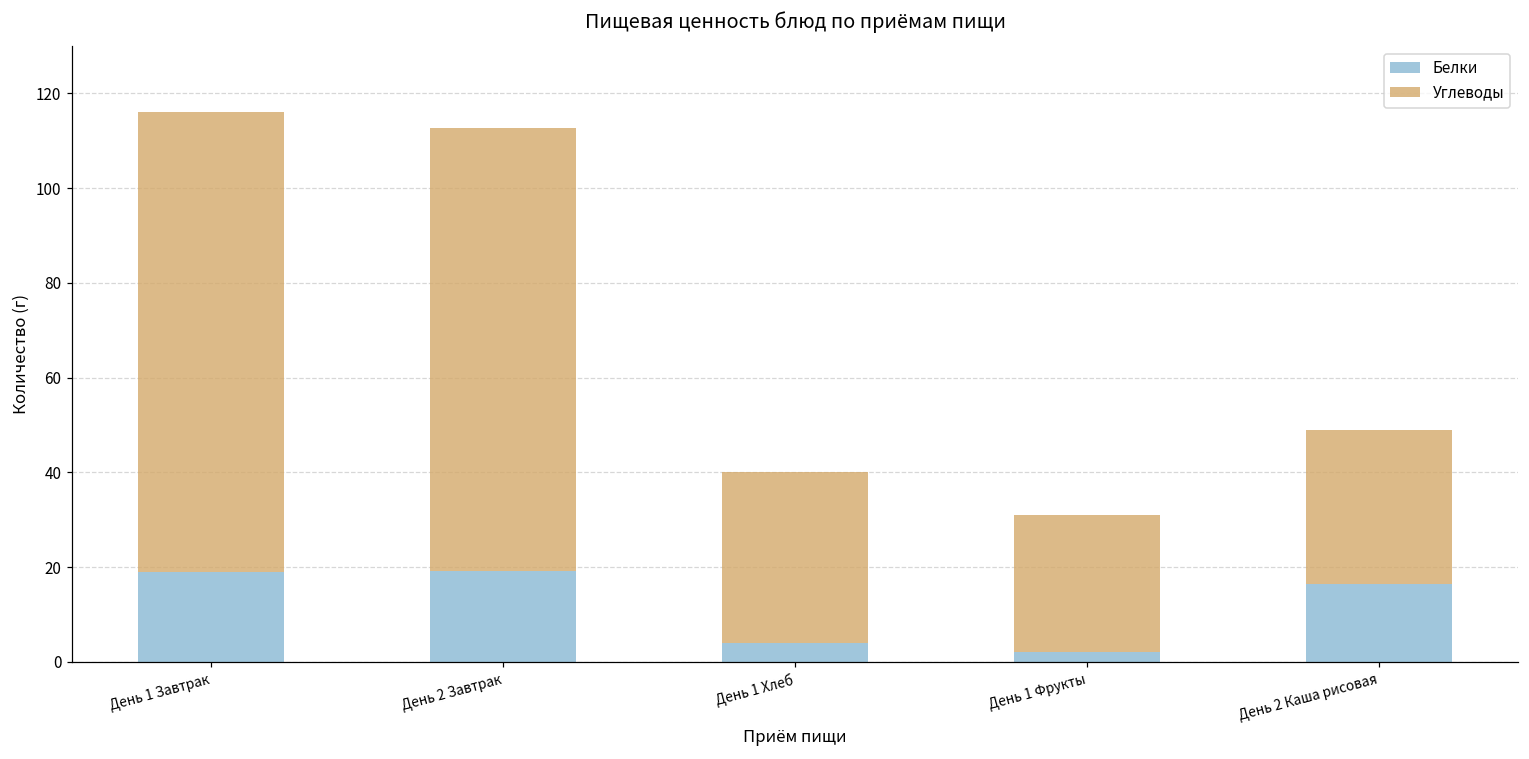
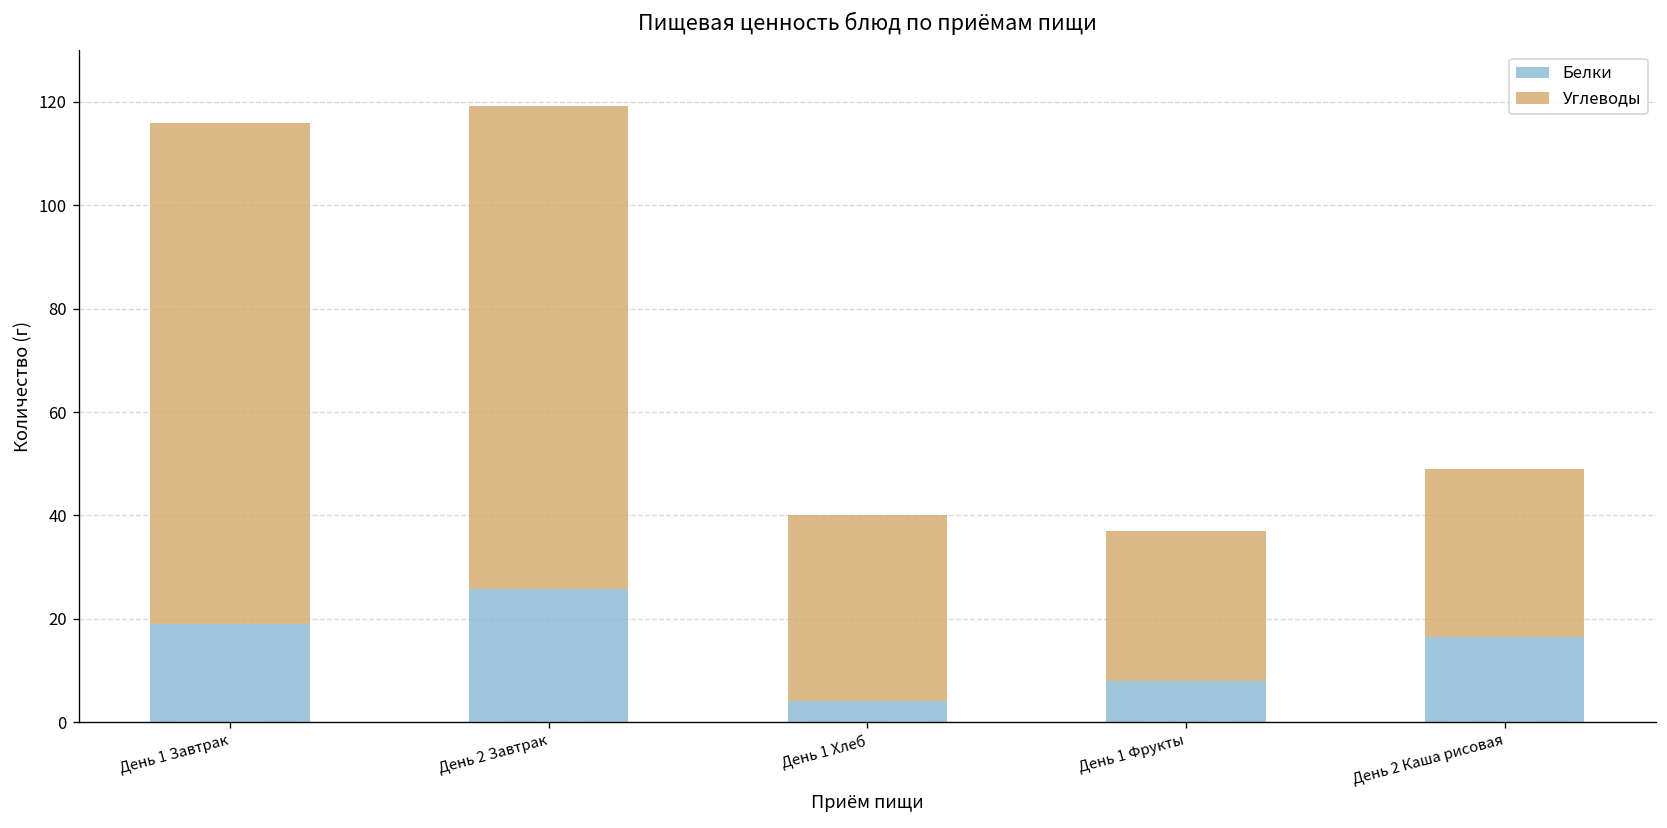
Белки, День 2 Завтрак: 19 -> 26
Белки, День 1 Фрукты: 2 -> 8
